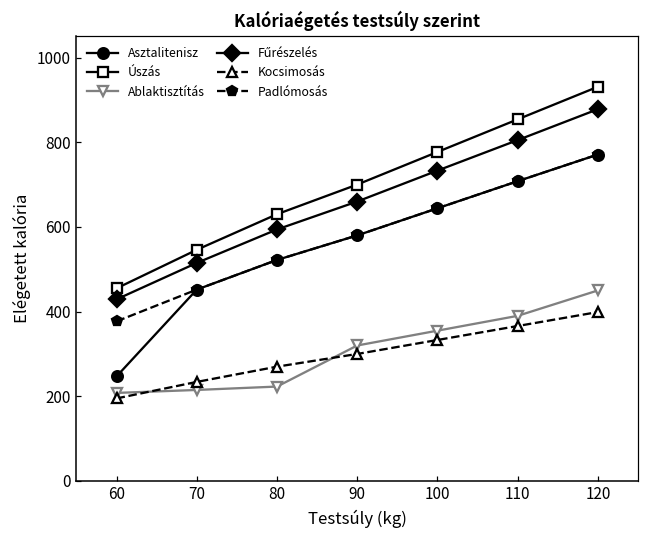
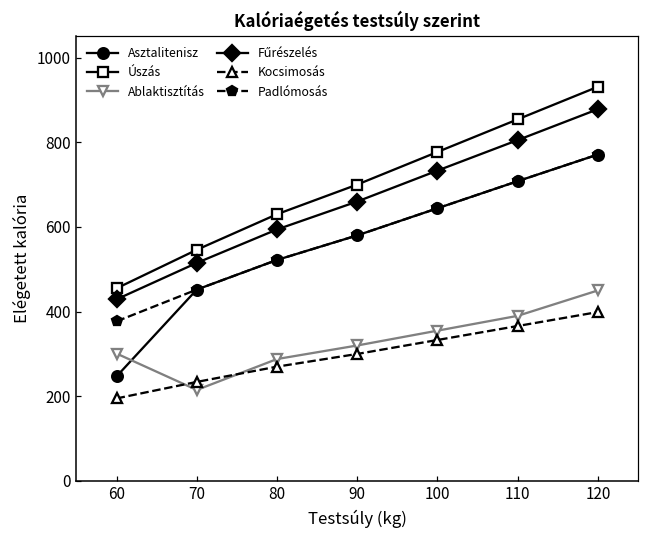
Ablaktisztítás, 60: 210 -> 300
Ablaktisztítás, 80: 220 -> 290
